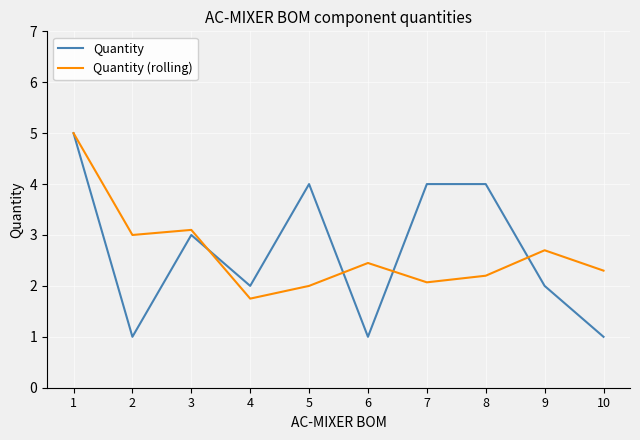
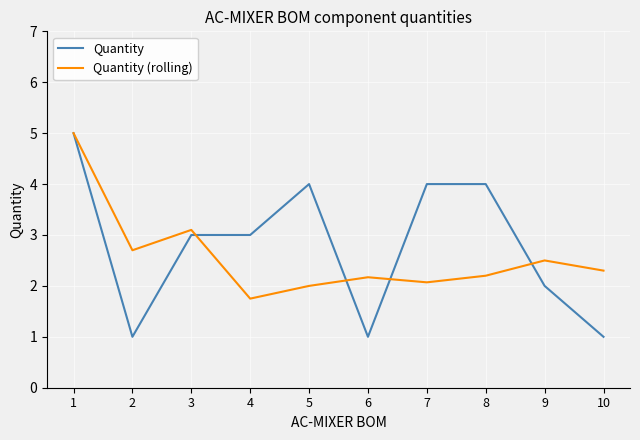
Quantity (rolling), 2: 3.0 -> 2.7
Quantity, 4: 2 -> 3
Quantity (rolling), 6: 2.5 -> 2.2
Quantity (rolling), 9: 2.7 -> 2.5
